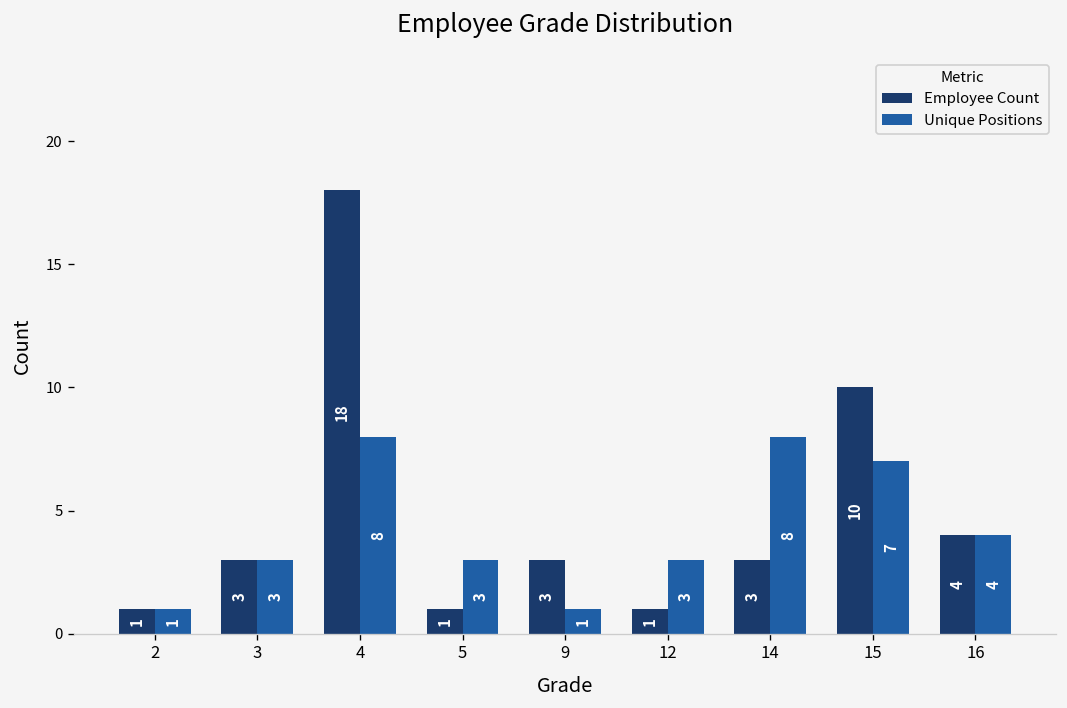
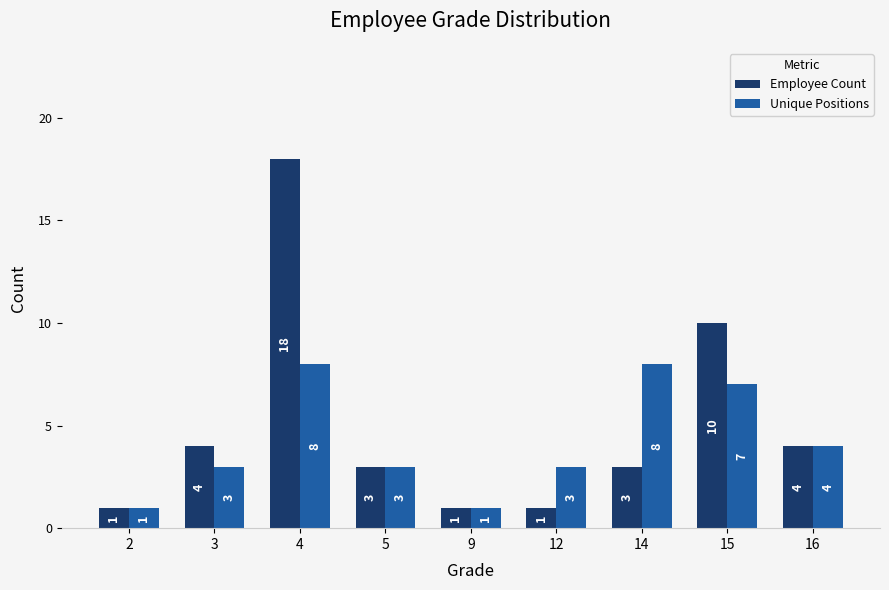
Employee Count, 3: 3 -> 4
Employee Count, 5: 1 -> 3
Employee Count, 9: 3 -> 1
